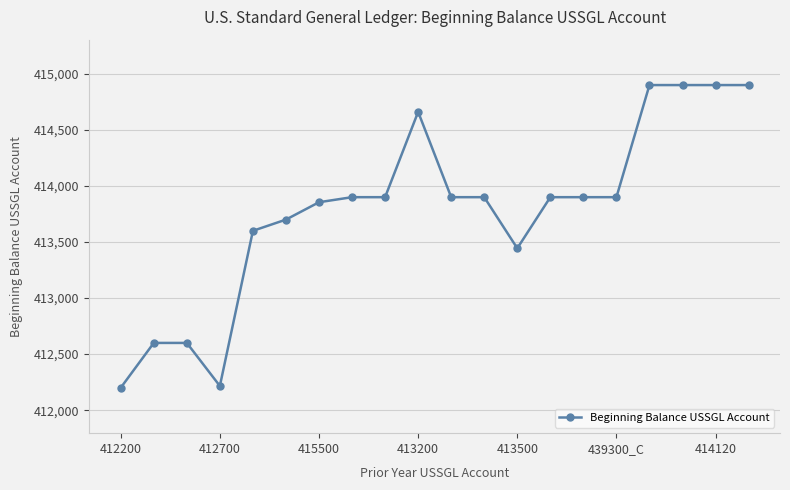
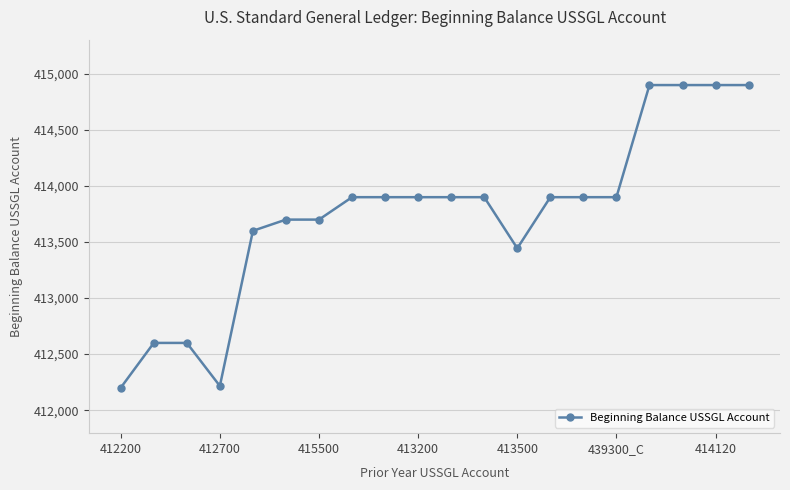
415500: 413,860 -> 413,700
413200: 414,660 -> 413,900
